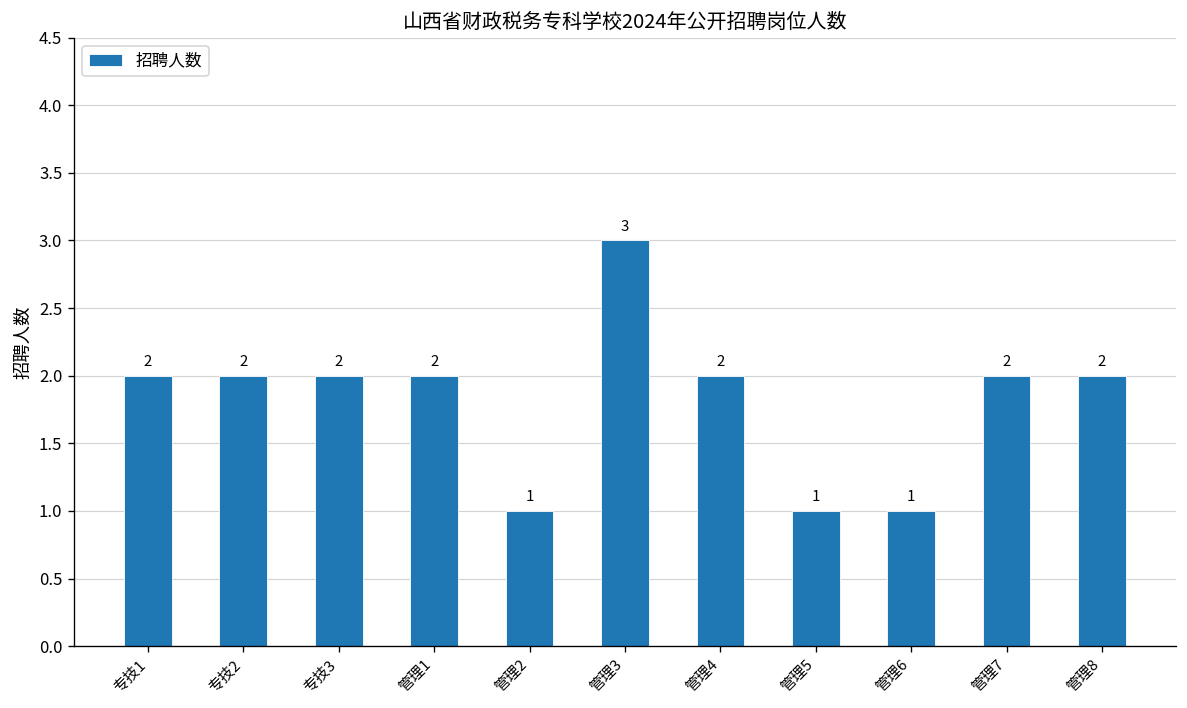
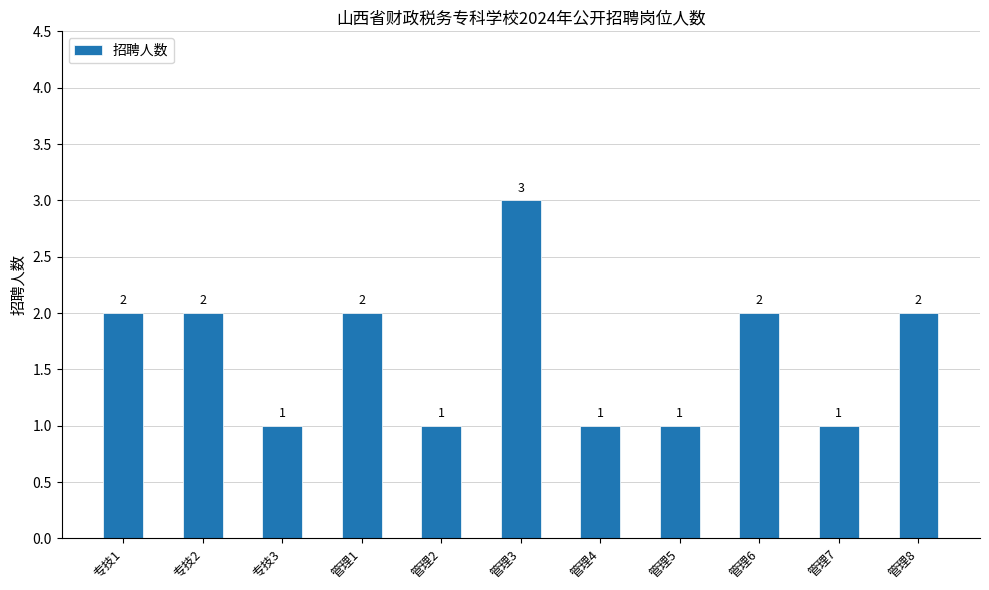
专技3: 2 -> 1
管理4: 2 -> 1
管理6: 1 -> 2
管理7: 2 -> 1
